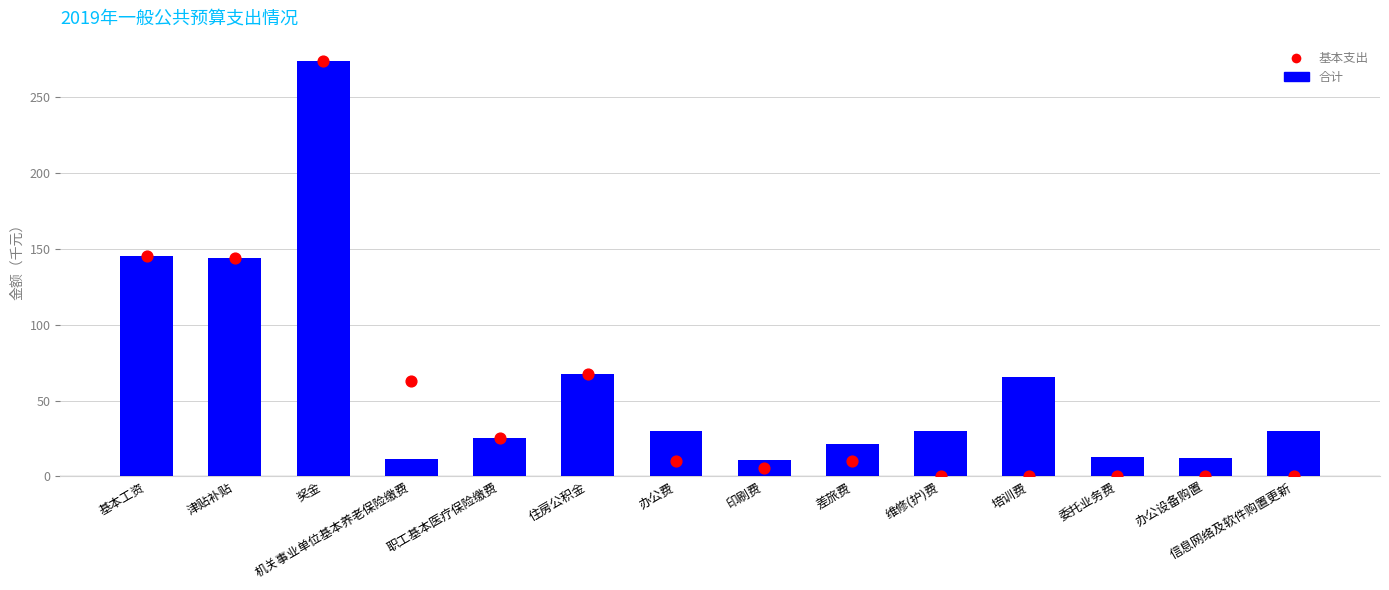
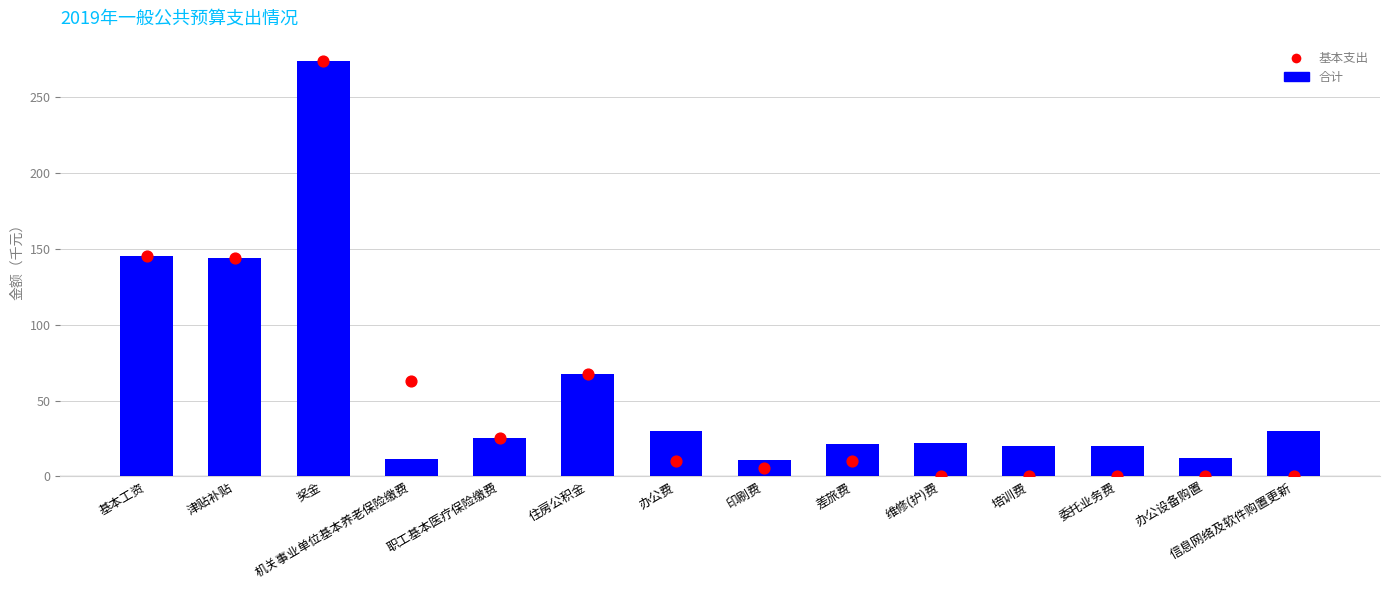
合计, 维修(护)费: 30 -> 22
合计, 培训费: 66 -> 20
合计, 委托业务费: 13 -> 20
